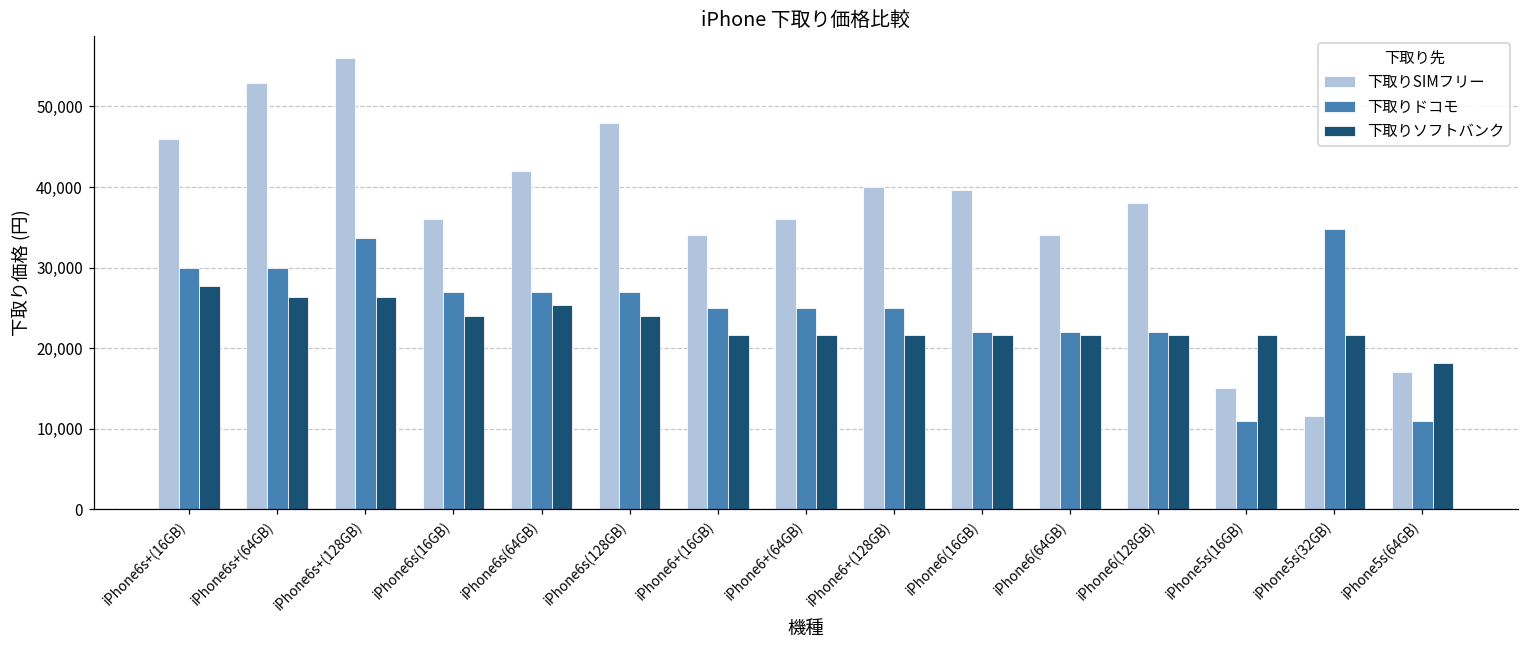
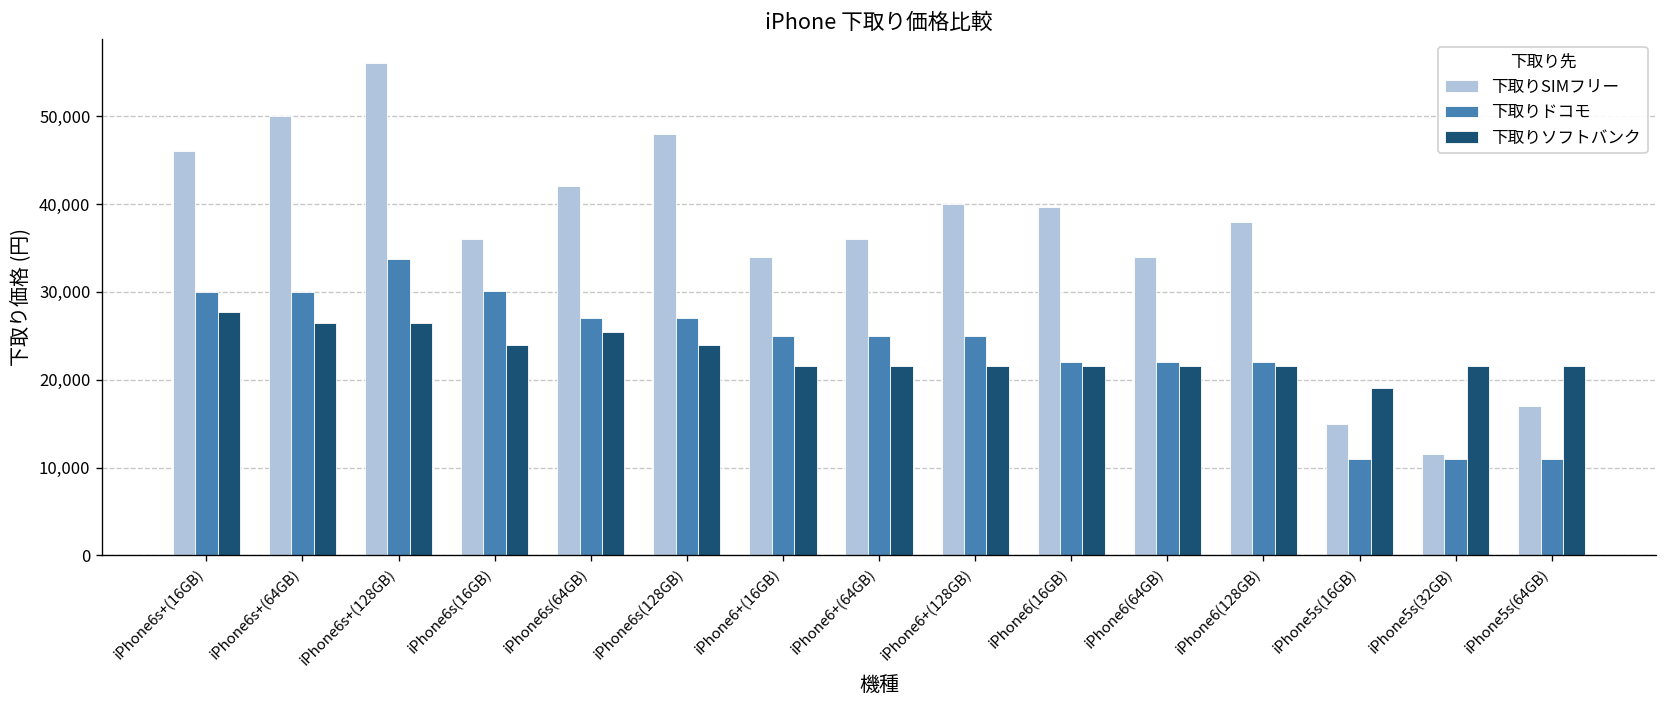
下取りSIMフリー, iPhone6s+(64GB): 53,000 -> 50,000
下取りドコモ, iPhone6s(16GB): 27,000 -> 30,000
下取りソフトバンク, iPhone5s(16GB): 22,000 -> 19,000
下取りドコモ, iPhone5s(32GB): 35,000 -> 11,000
下取りソフトバンク, iPhone5s(64GB): 18,000 -> 22,000
